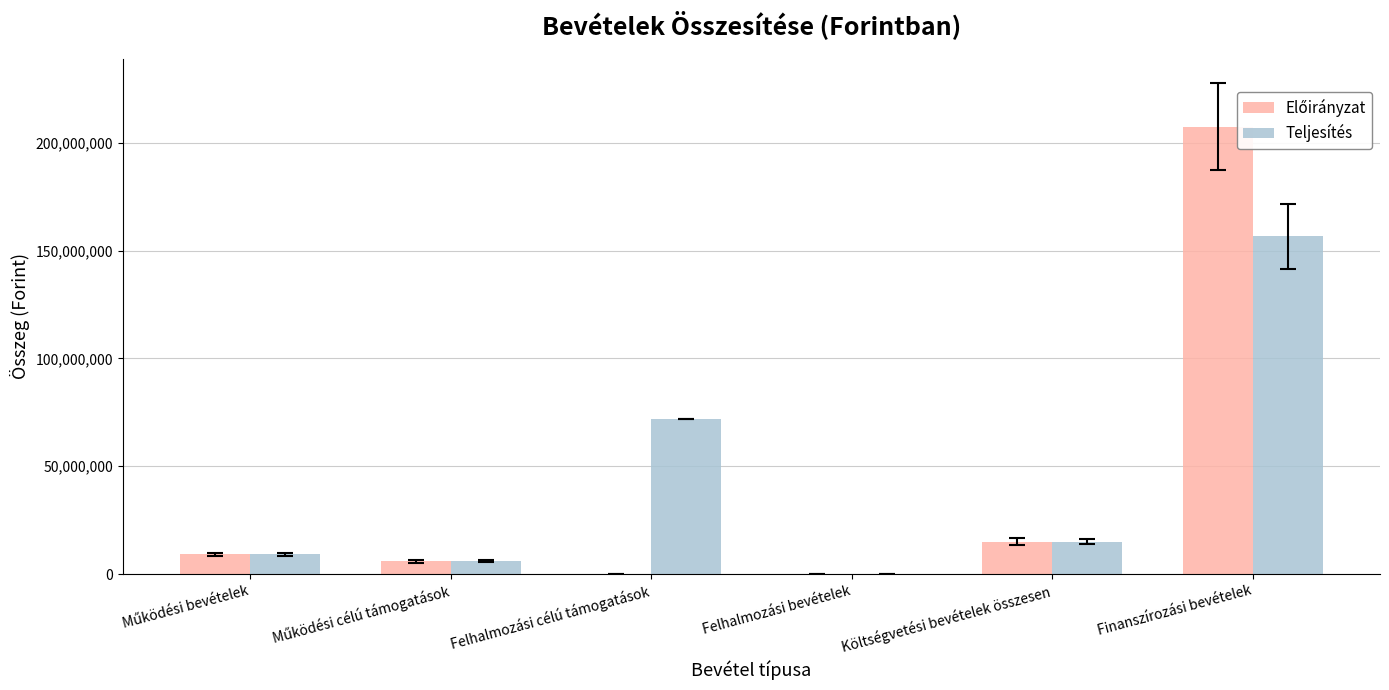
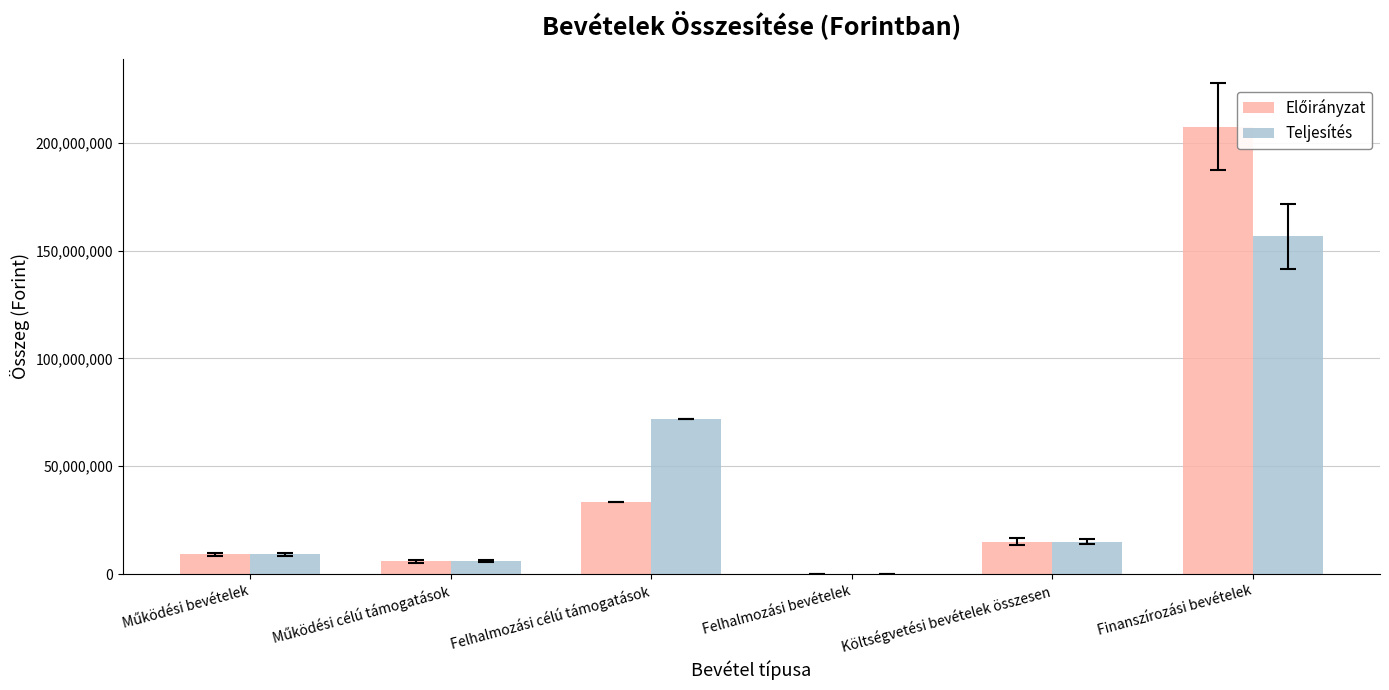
Előirányzat, Felhalmozási célú támogatások: 0 -> 33,000,000
